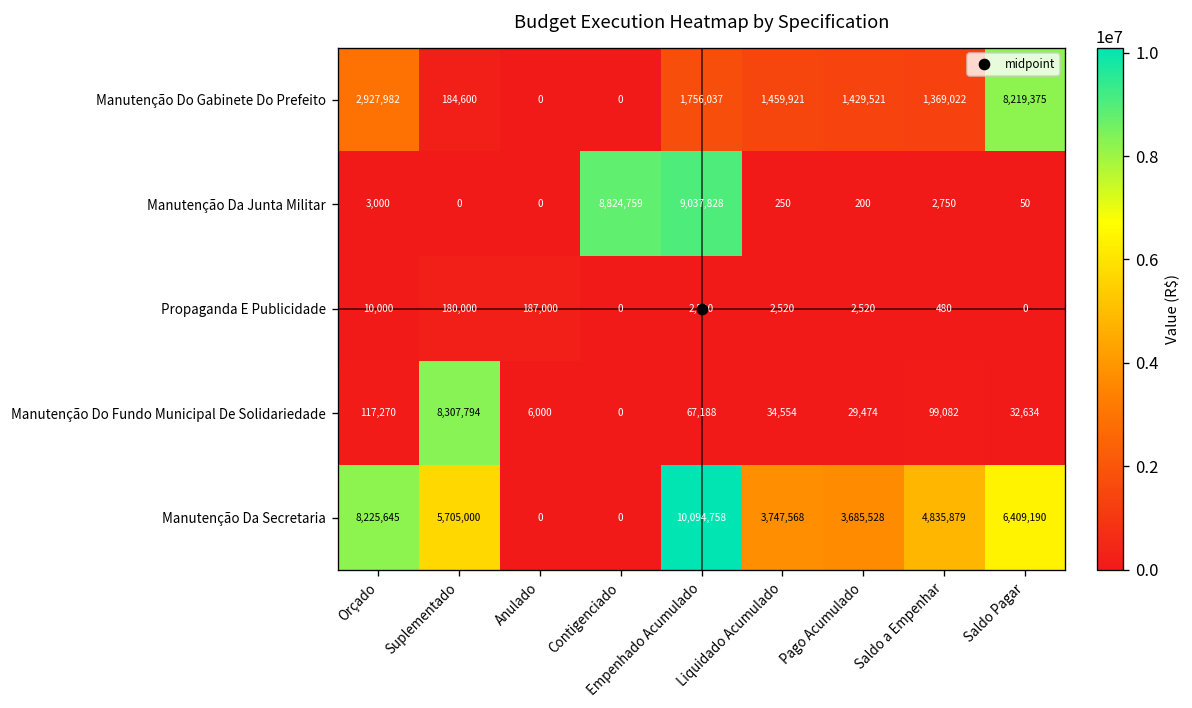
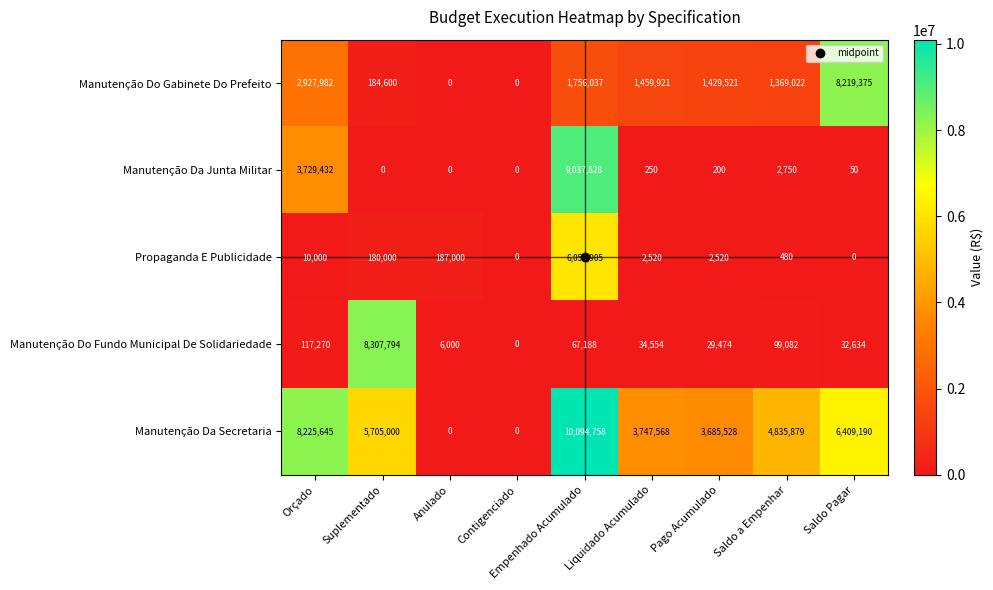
Manutenção Da Junta Militar, Orçado: 3,000 -> 3,729,432
Manutenção Da Junta Militar, Contigenciado: 8,824,759 -> 0
Propaganda E Publicidade, Empenhado Acumulado: 2,520 -> 6,055,905
